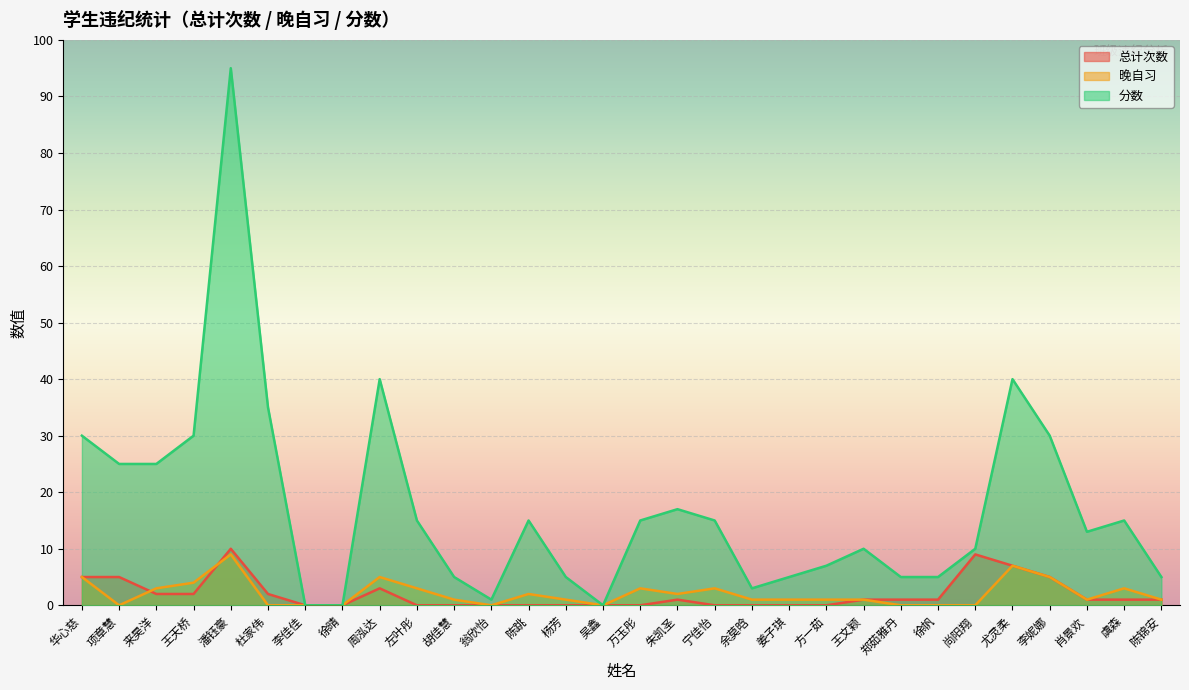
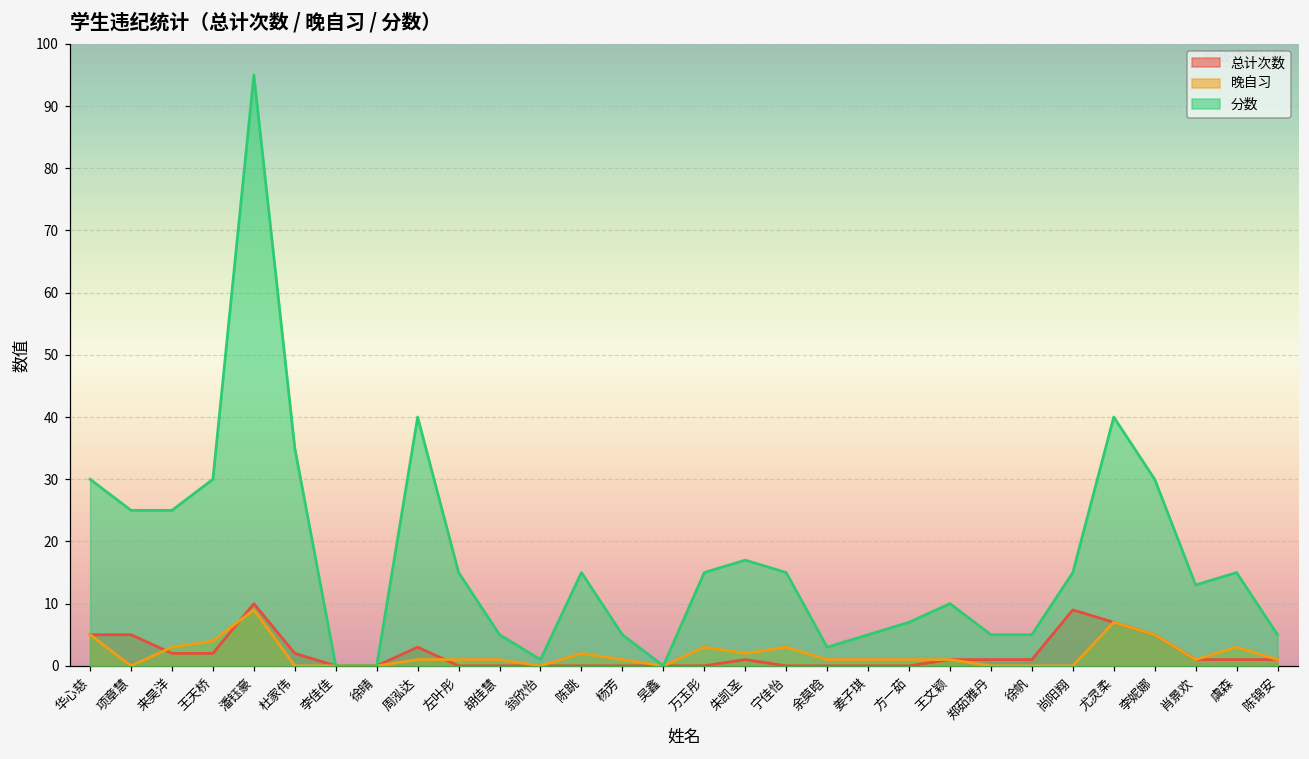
晚自习, 周泓达: 5 -> 1
晚自习, 左叶彤: 3 -> 1
分数, 尚阳翔: 10 -> 15
